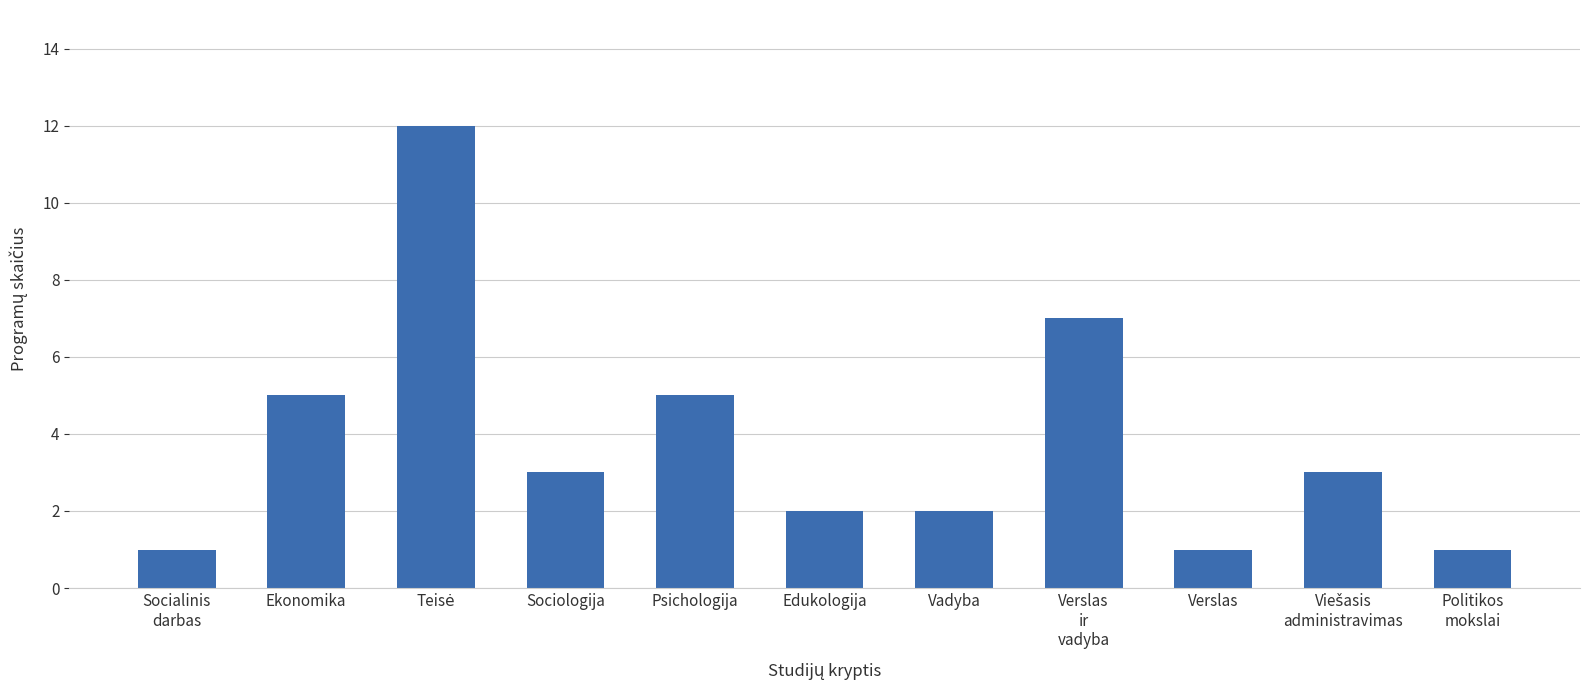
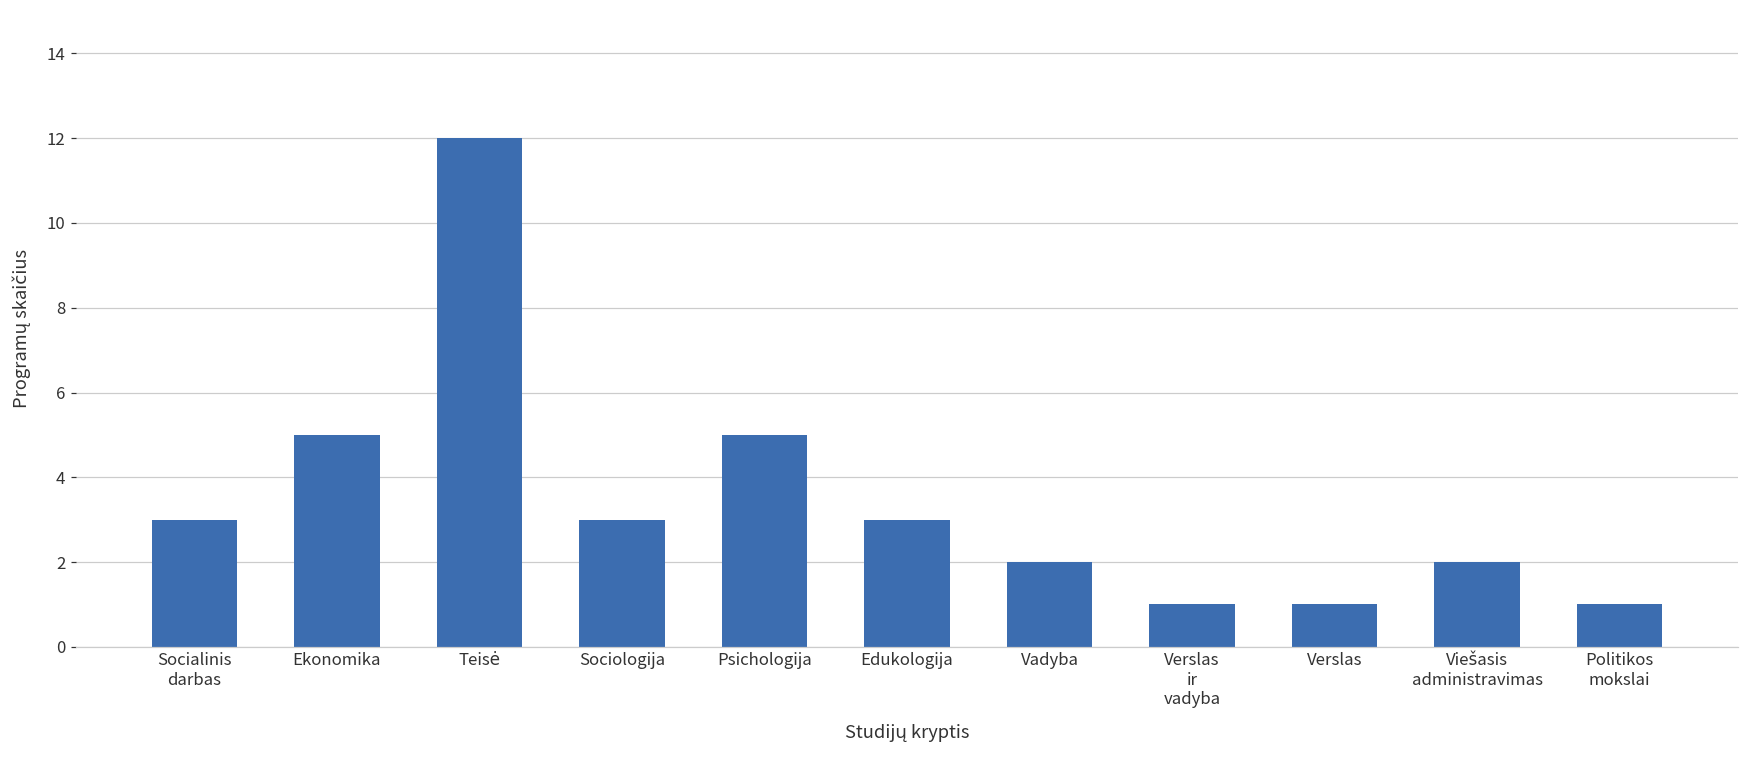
Socialinis darbas: 1 -> 3
Edukologija: 2 -> 3
Verslas ir vadyba: 7 -> 1
Viešasis administravimas: 3 -> 2
